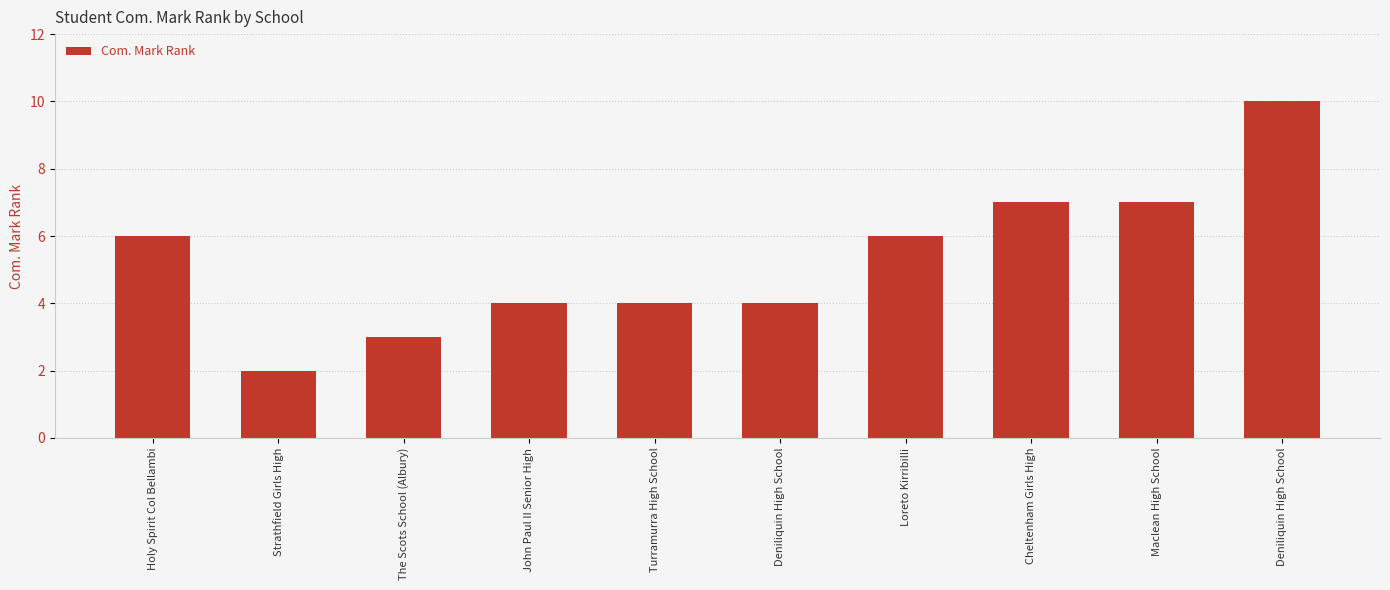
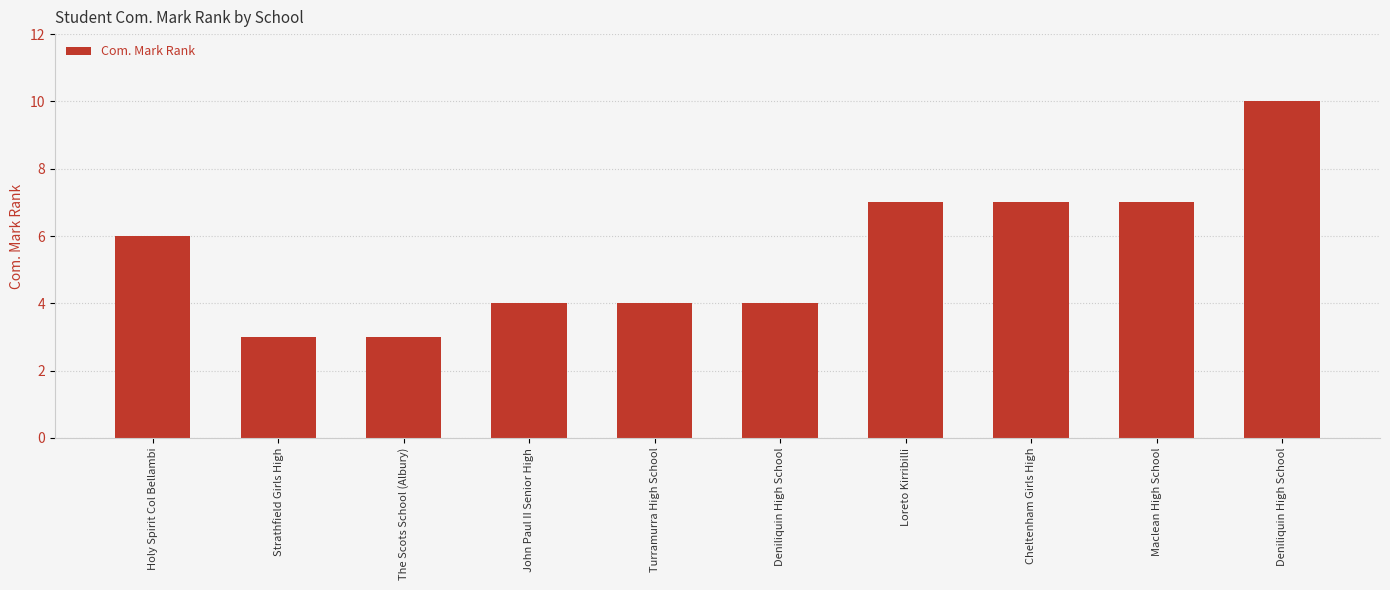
Strathfield Girls High: 2 -> 3
Loreto Kirribilli: 6 -> 7
